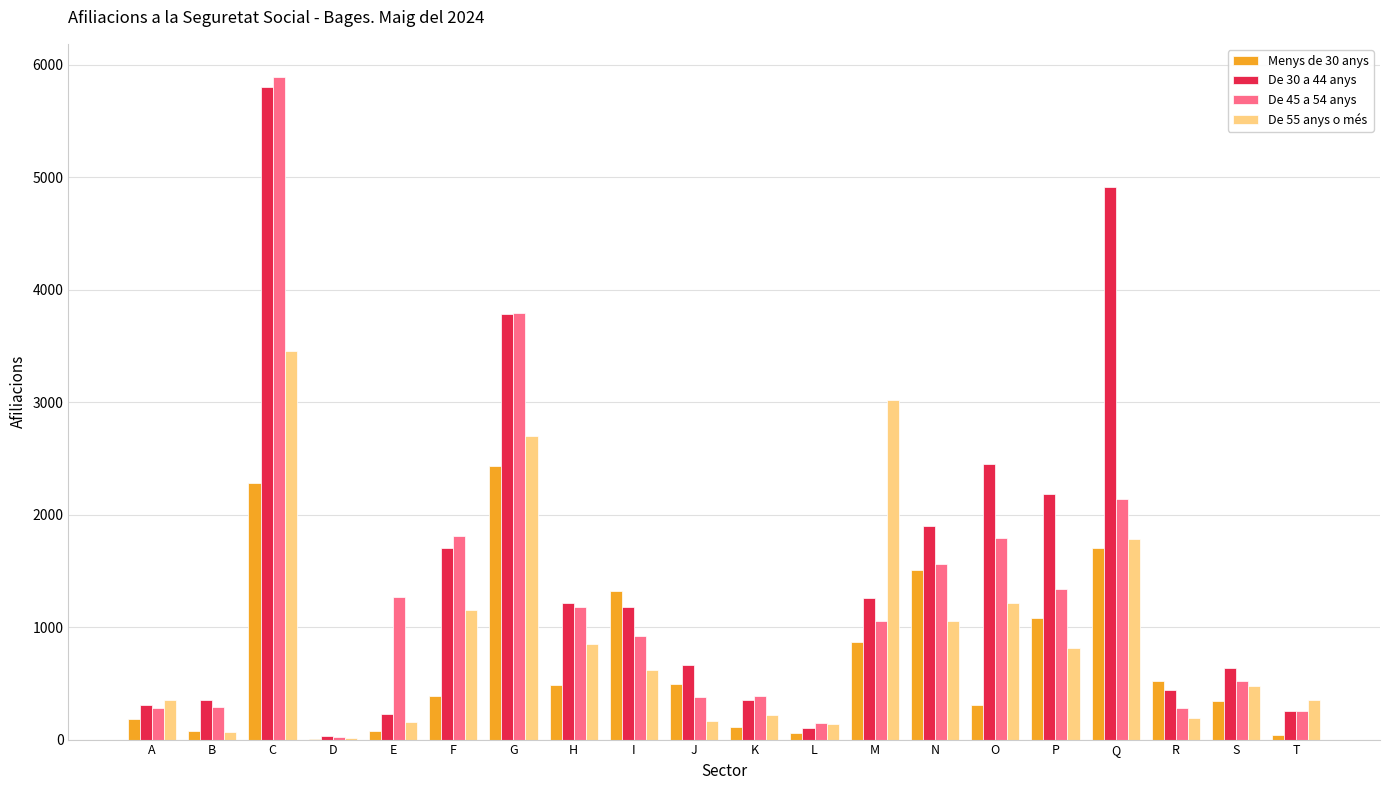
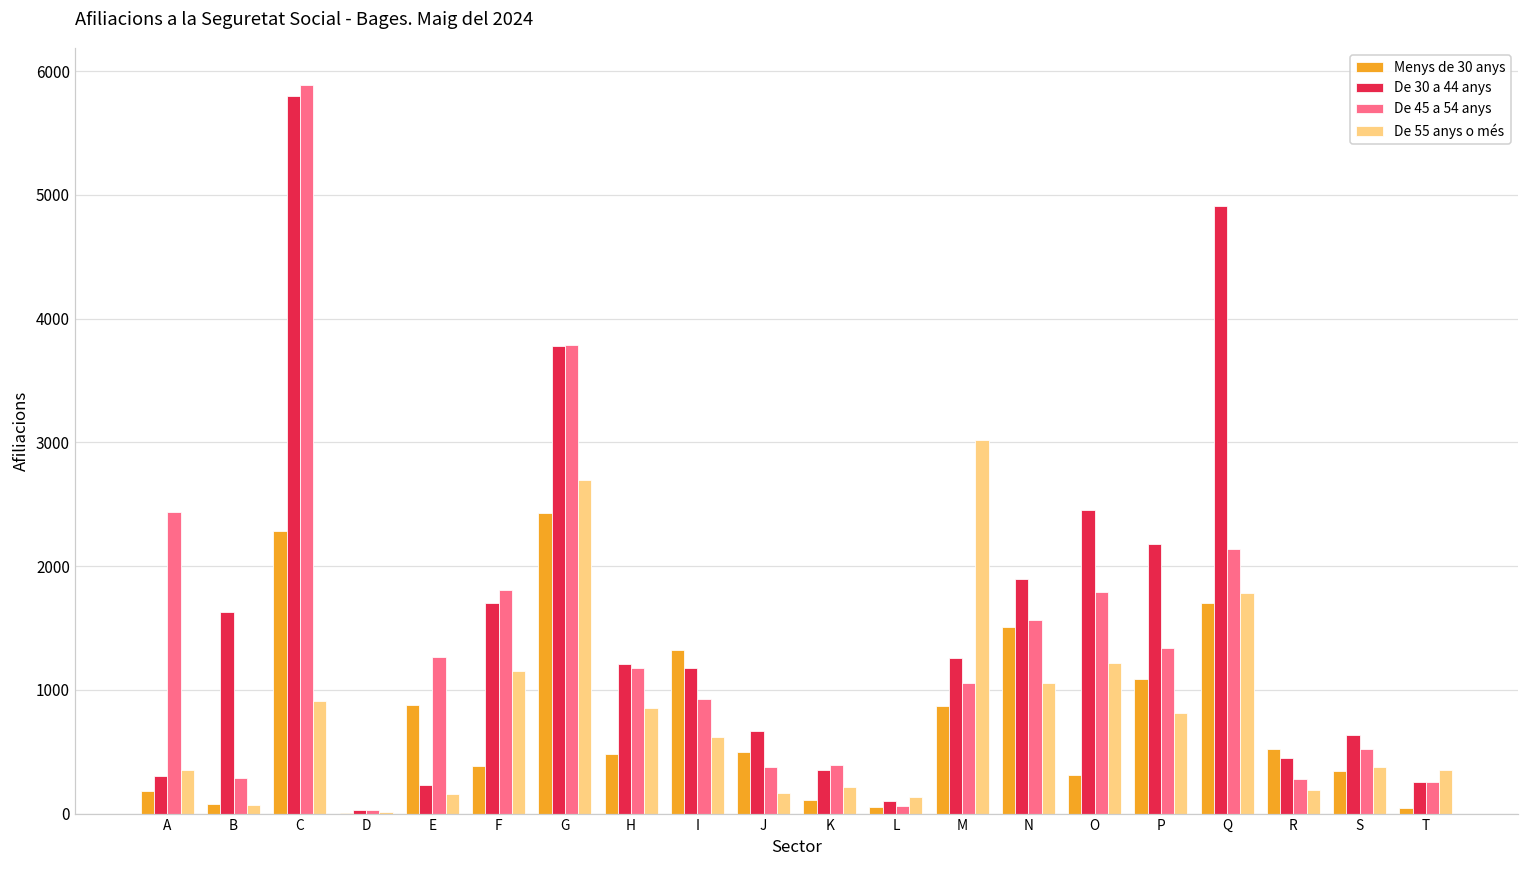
De 45 a 54 anys, A: 280 -> 2440
De 30 a 44 anys, B: 350 -> 1630
De 55 anys o més, C: 3450 -> 910
Menys de 30 anys, E: 80 -> 880
De 45 a 54 anys, L: 150 -> 60
De 55 anys o més, S: 480 -> 380
